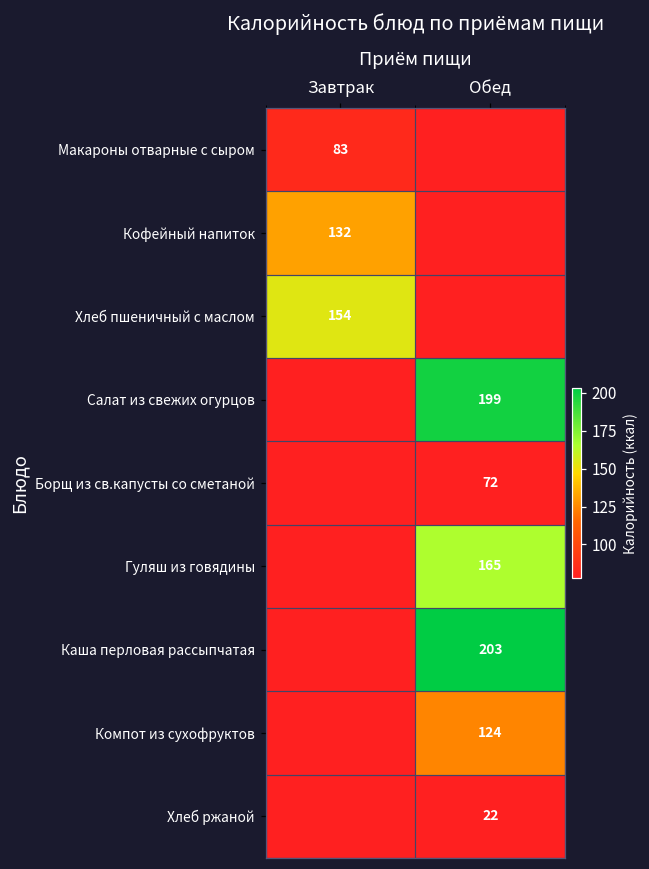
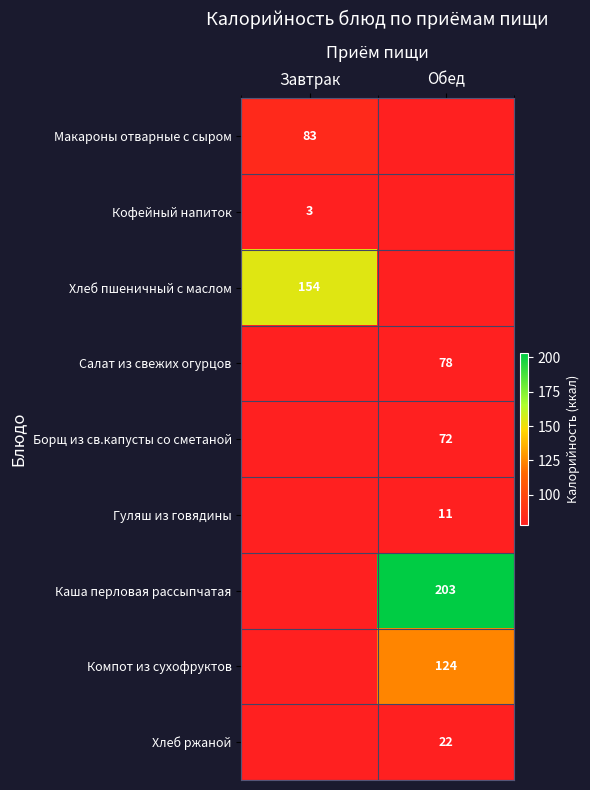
Кофейный напиток, Завтрак: 132 -> 3
Салат из свежих огурцов, Обед: 199 -> 78
Гуляш из говядины, Обед: 165 -> 11
